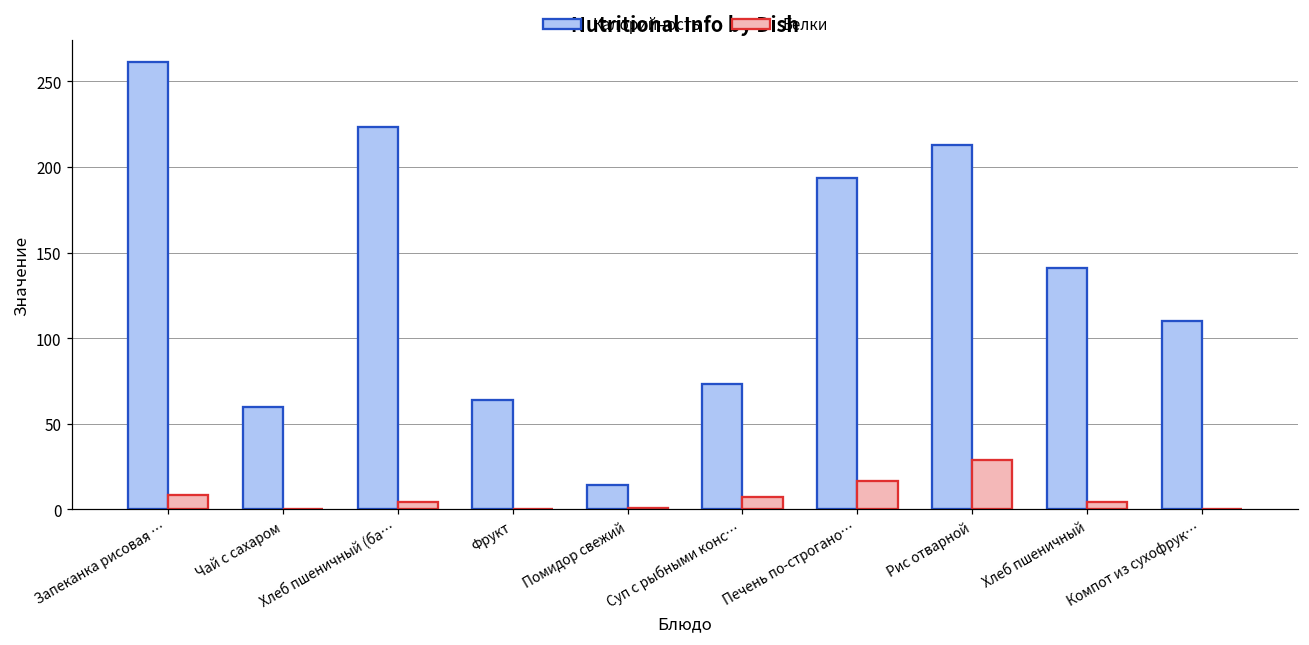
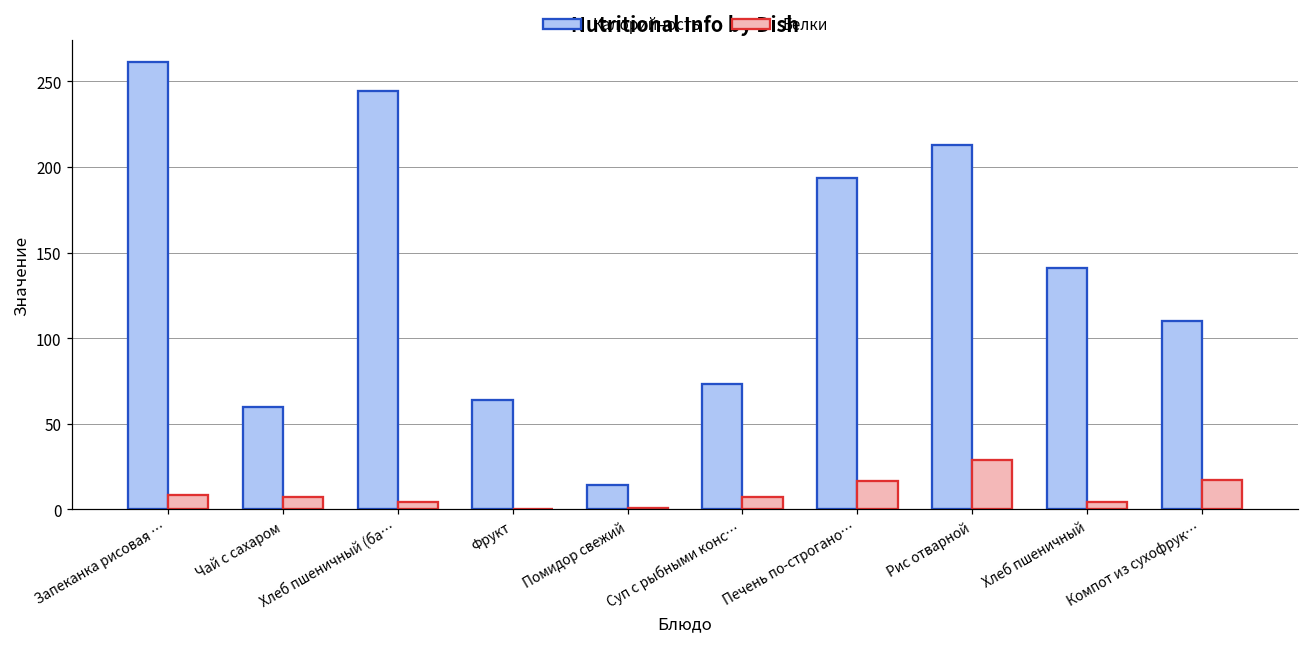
Белки, Чай с сахаром: 0 -> 7
Калорийность, Хлеб пшеничный (ба…: 223 -> 244
Белки, Компот из сухофрук…: 1 -> 17
